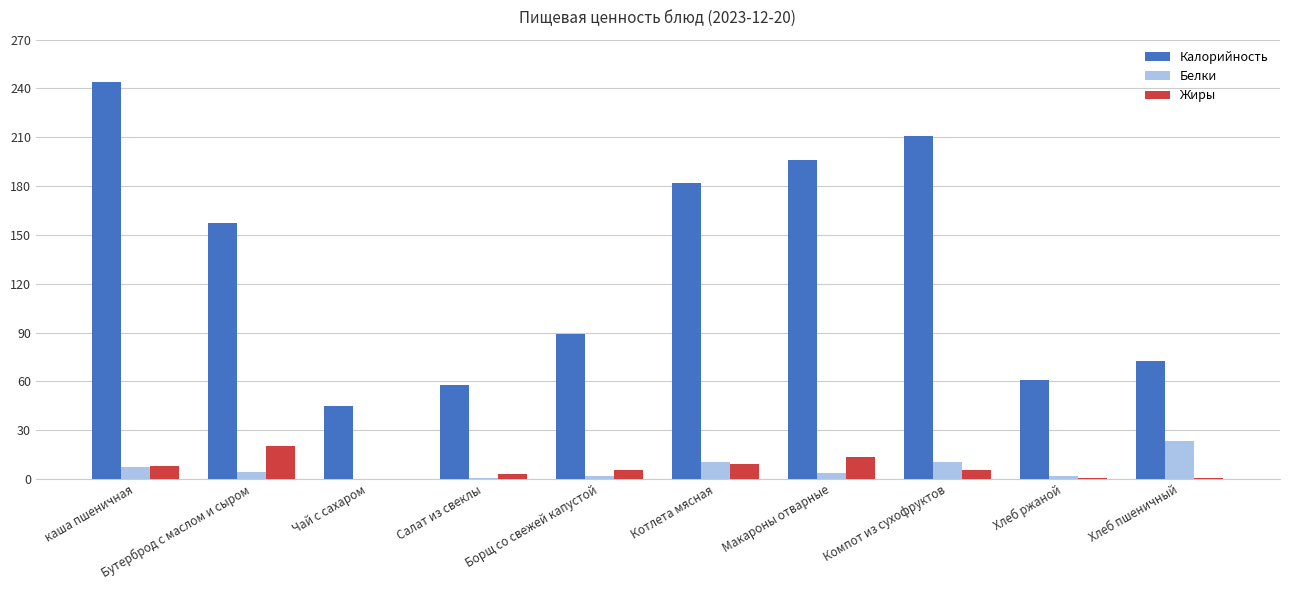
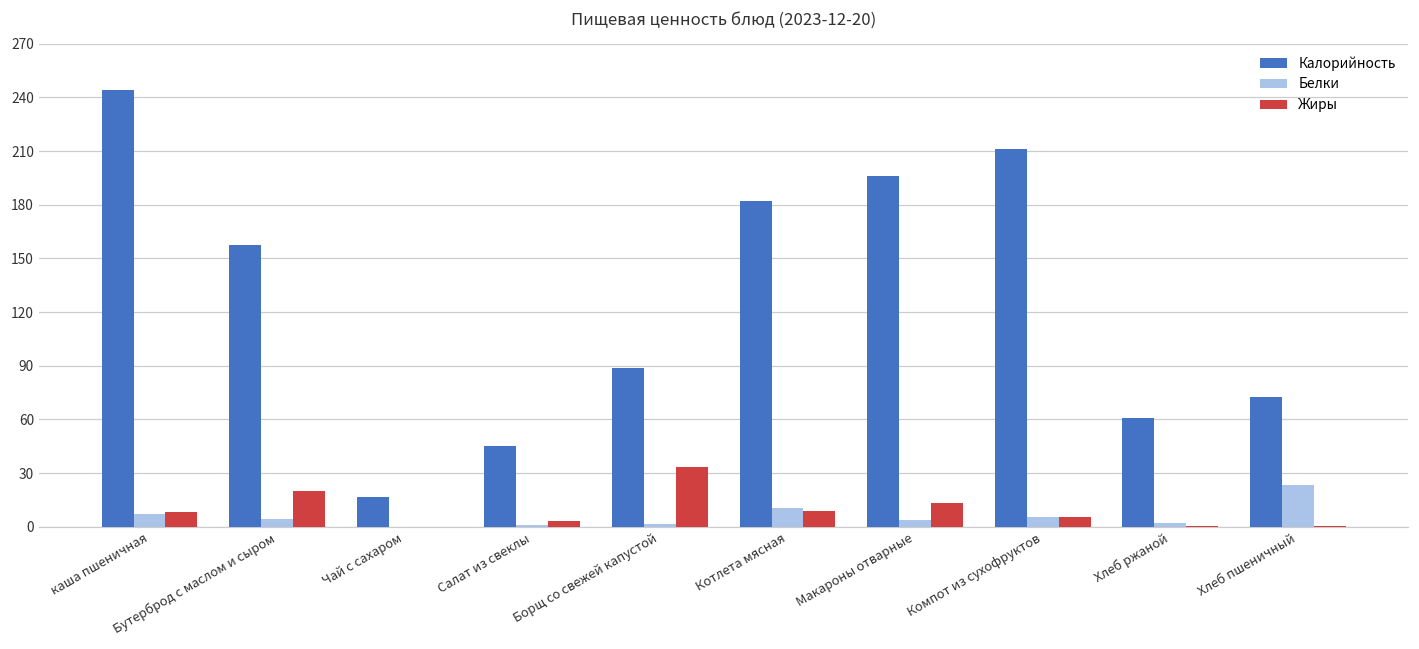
Калорийность, Чай с сахаром: 45 -> 17
Калорийность, Салат из свеклы: 58 -> 45
Жиры, Борщ со свежей капустой: 5 -> 33
Белки, Компот из сухофруктов: 11 -> 6
